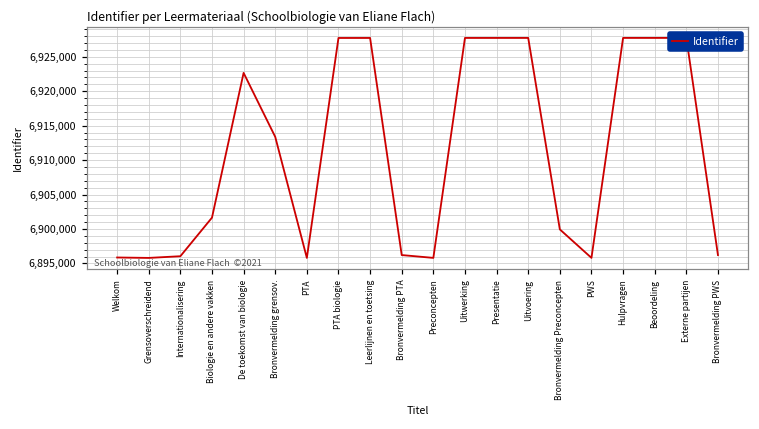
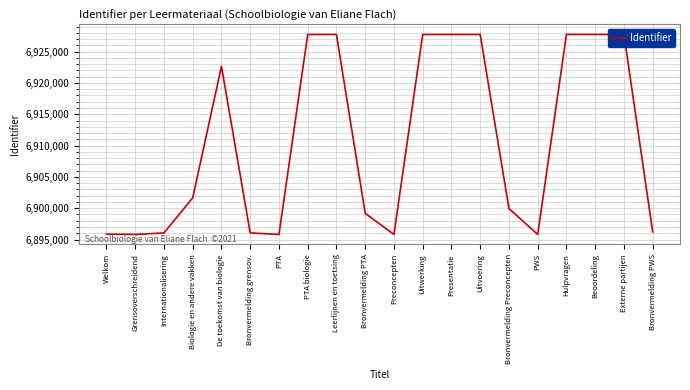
Bronvermelding grensov.: 6,913,000 -> 6,896,000
Bronvermelding PTA: 6,896,000 -> 6,899,000
